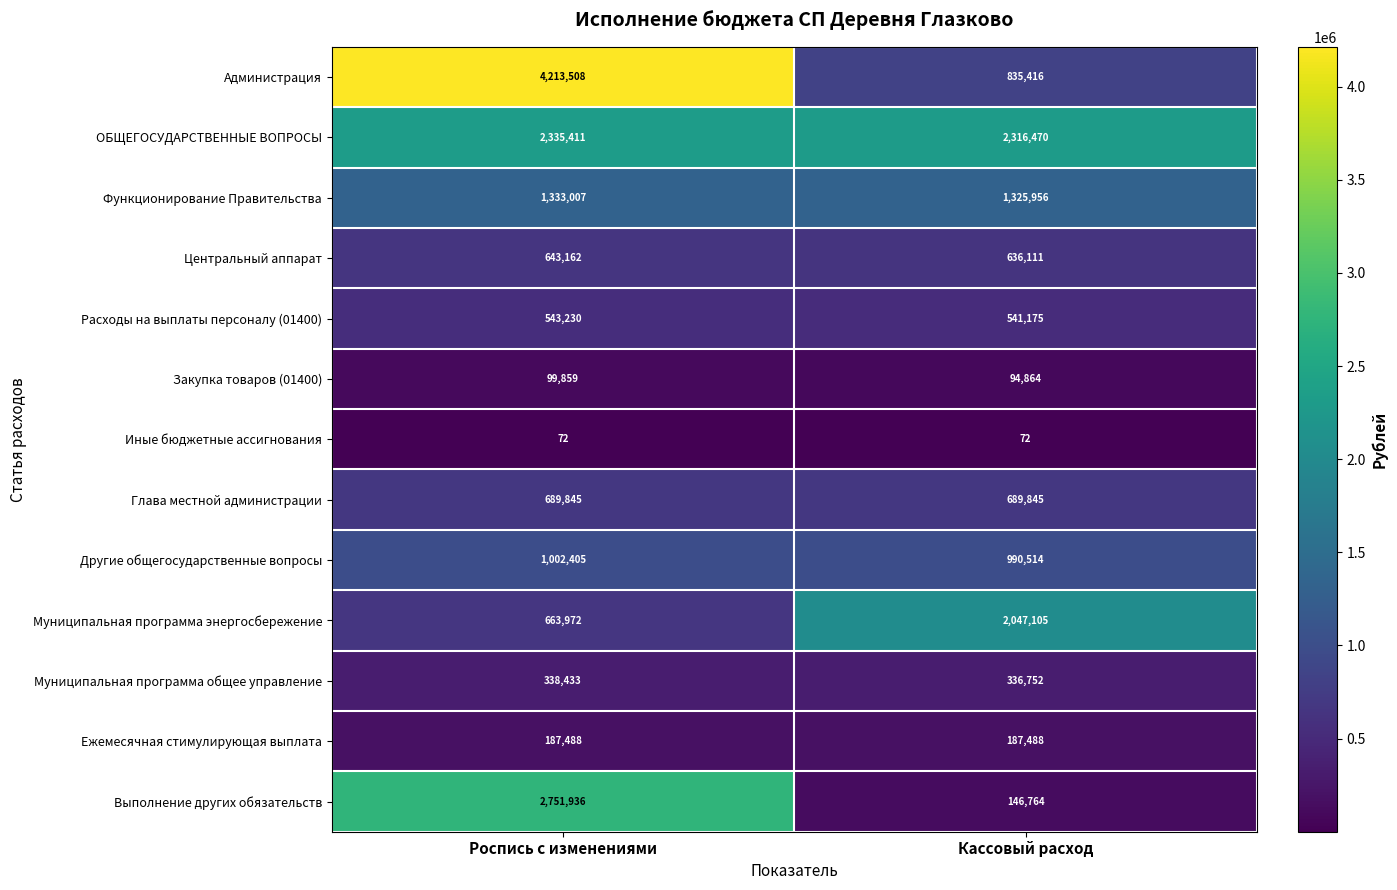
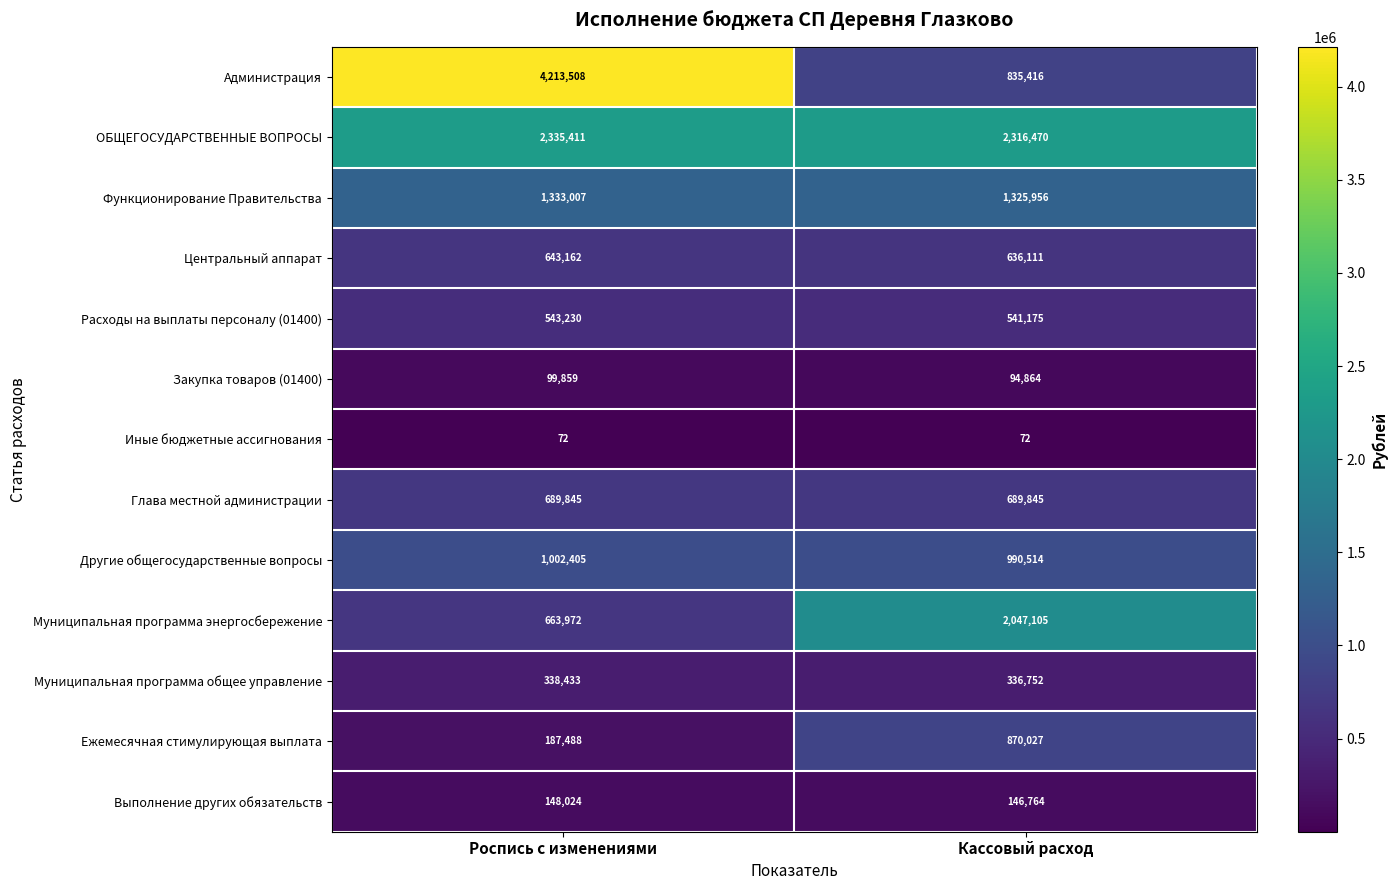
Ежемесячная стимулирующая выплата, Кассовый расход: 187,488 -> 870,027
Выполнение других обязательств, Роспись с изменениями: 2,751,936 -> 148,024
